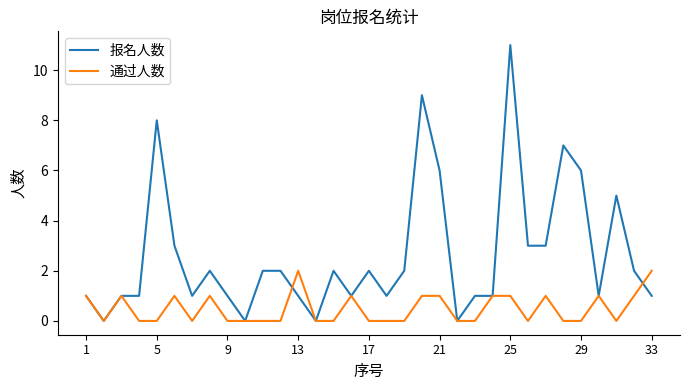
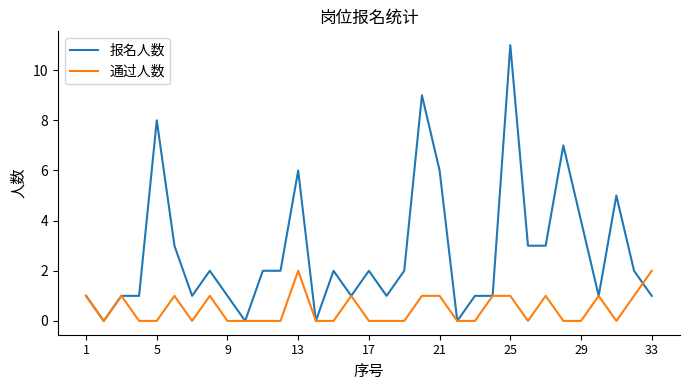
报名人数, 13: 1 -> 6
报名人数, 29: 6 -> 4
